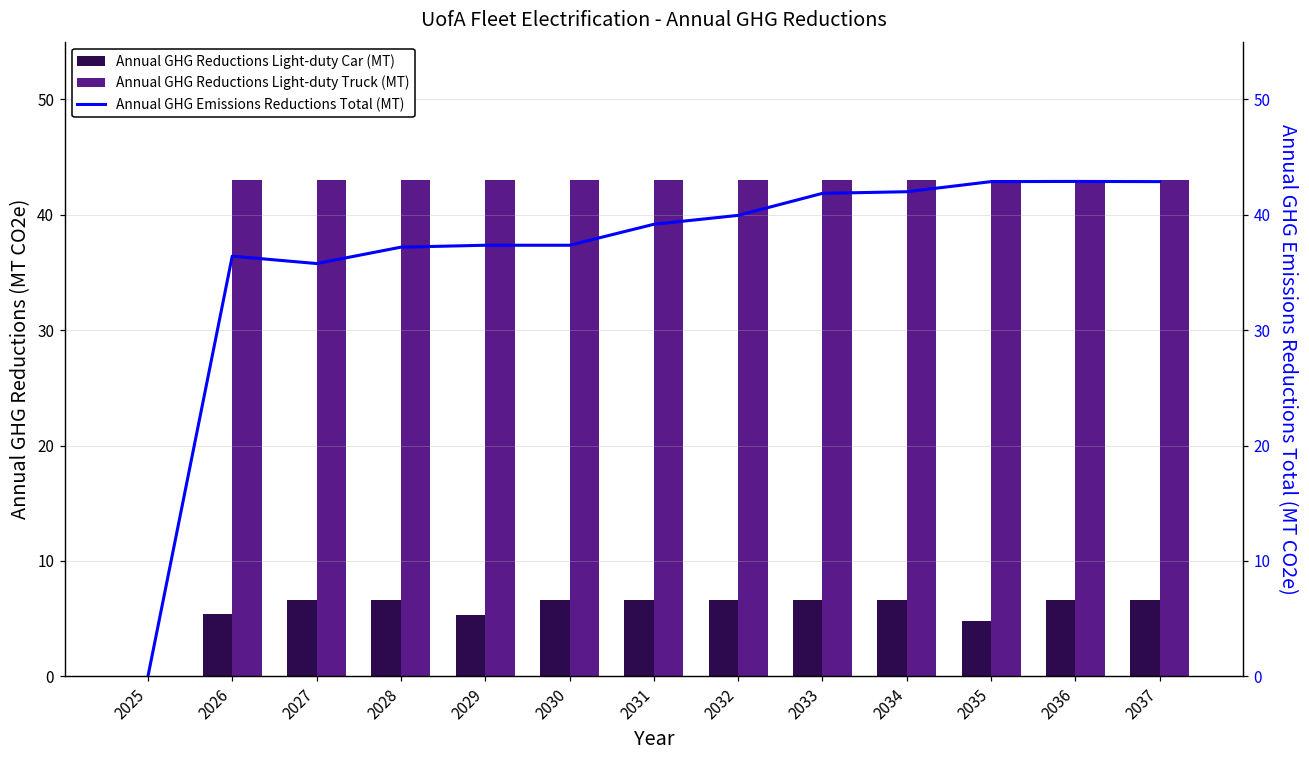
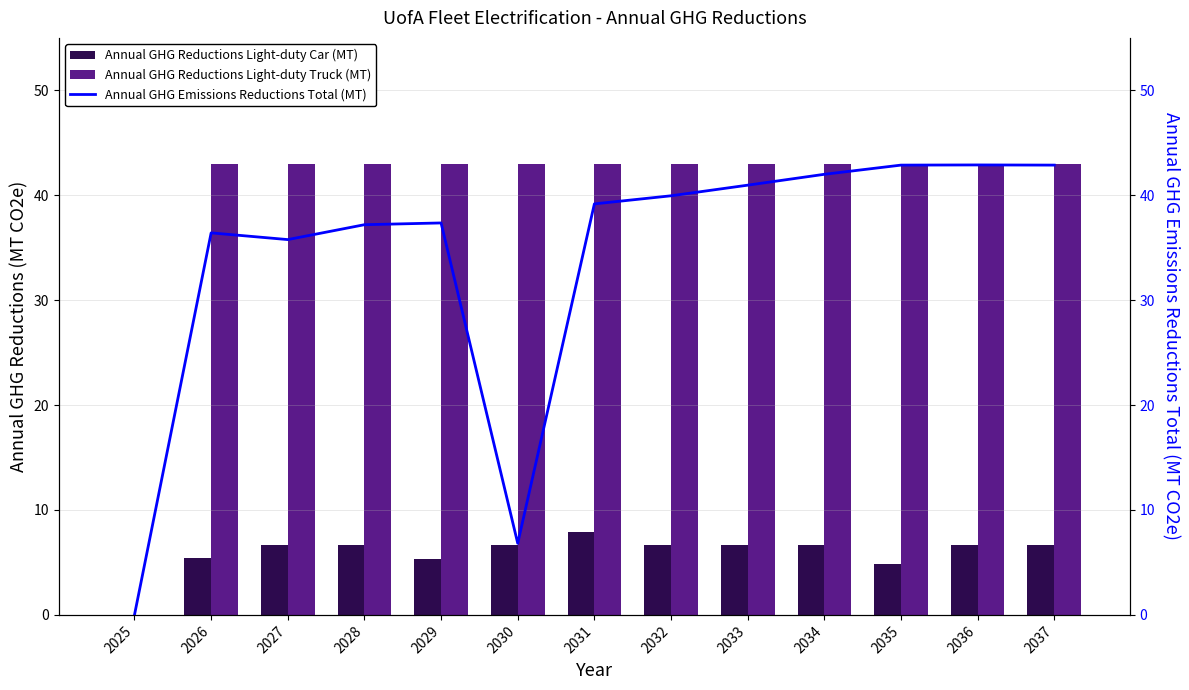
Annual GHG Reductions Light-duty Car (MT), 2031: 6.6 -> 7.9
Annual GHG Emissions Reductions Total (MT), 2030: 37.4 -> 6.8
Annual GHG Emissions Reductions Total (MT), 2033: 41.9 -> 41.0
